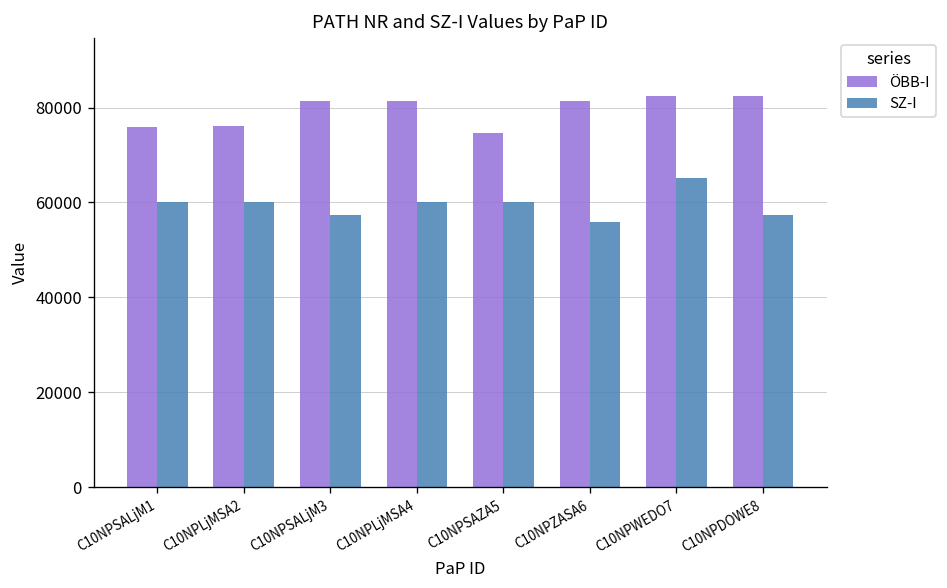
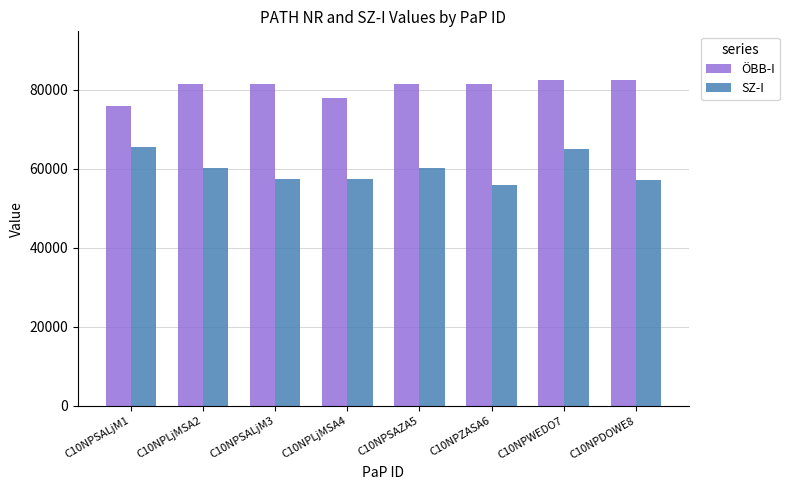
SZ-I, C10NPSALjM1: 60000 -> 65000
ÖBB-I, C10NPLjMSA2: 76000 -> 81000
ÖBB-I, C10NPLjMSA4: 81000 -> 78000
SZ-I, C10NPLjMSA4: 60000 -> 57000
ÖBB-I, C10NPSAZA5: 75000 -> 81000
